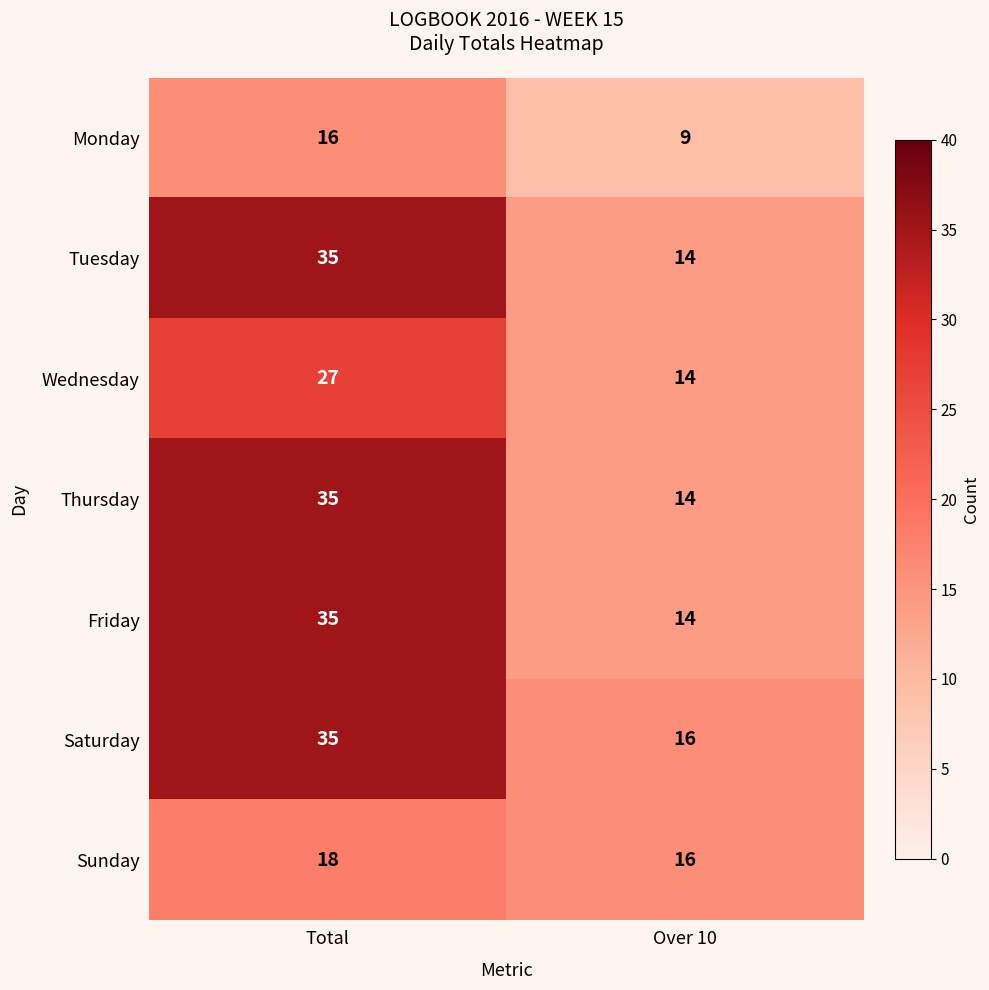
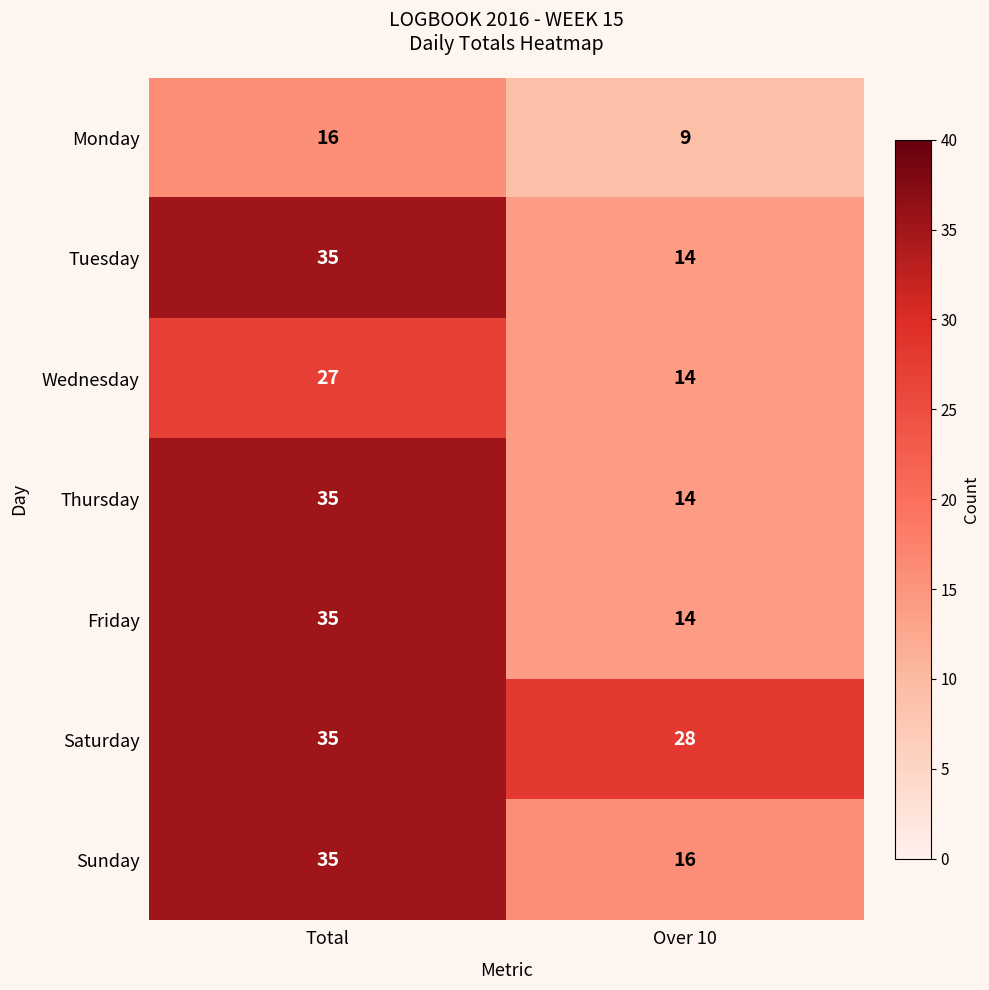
Saturday, Over 10: 16 -> 28
Sunday, Total: 18 -> 35
